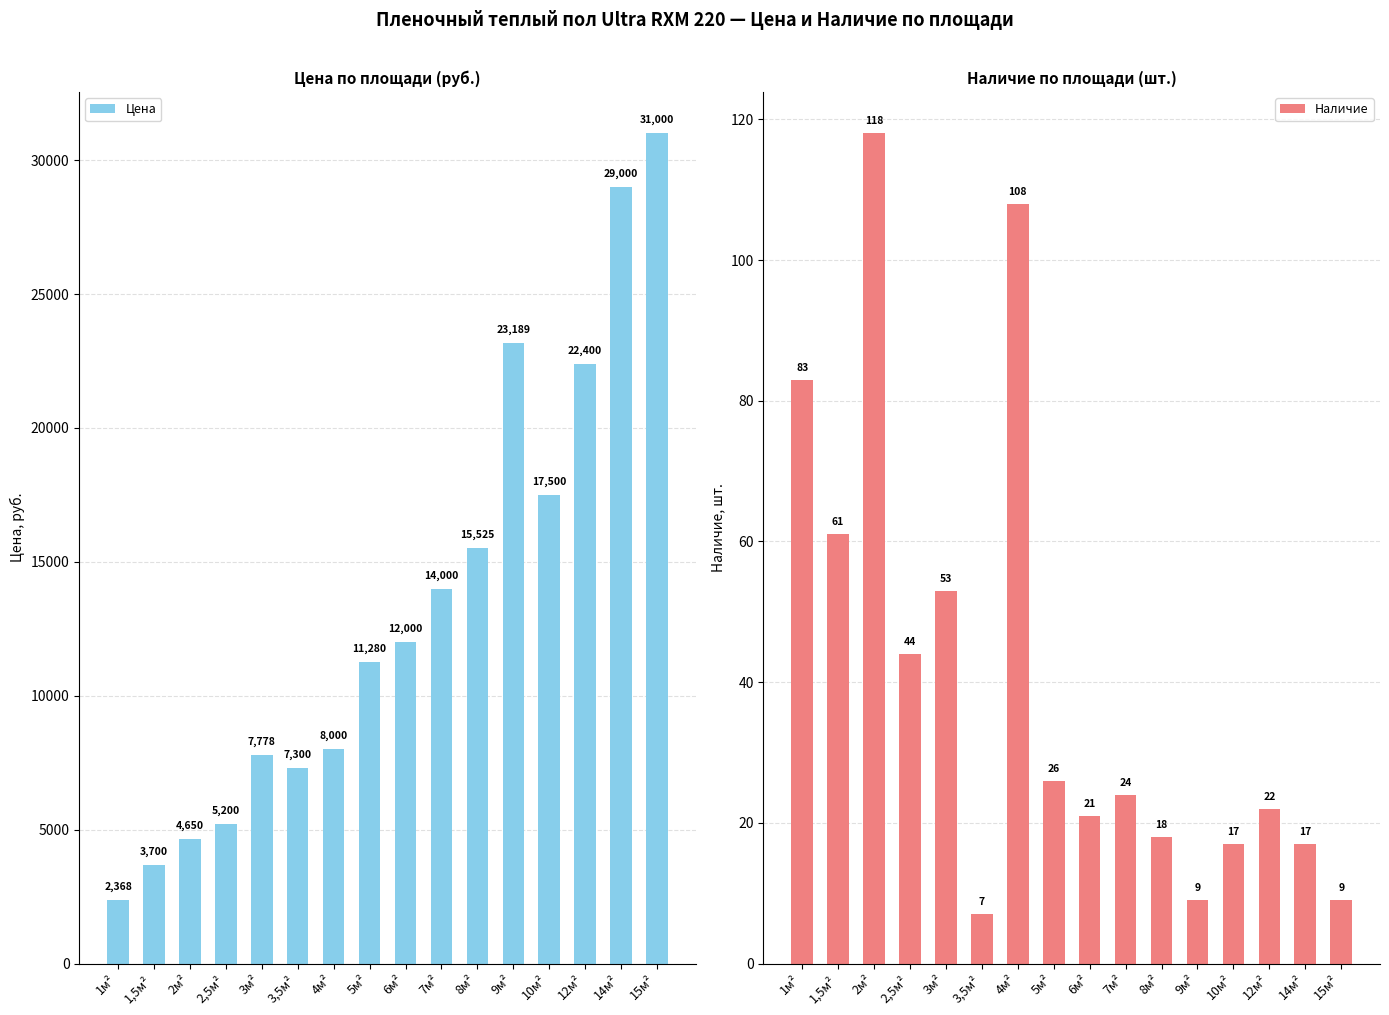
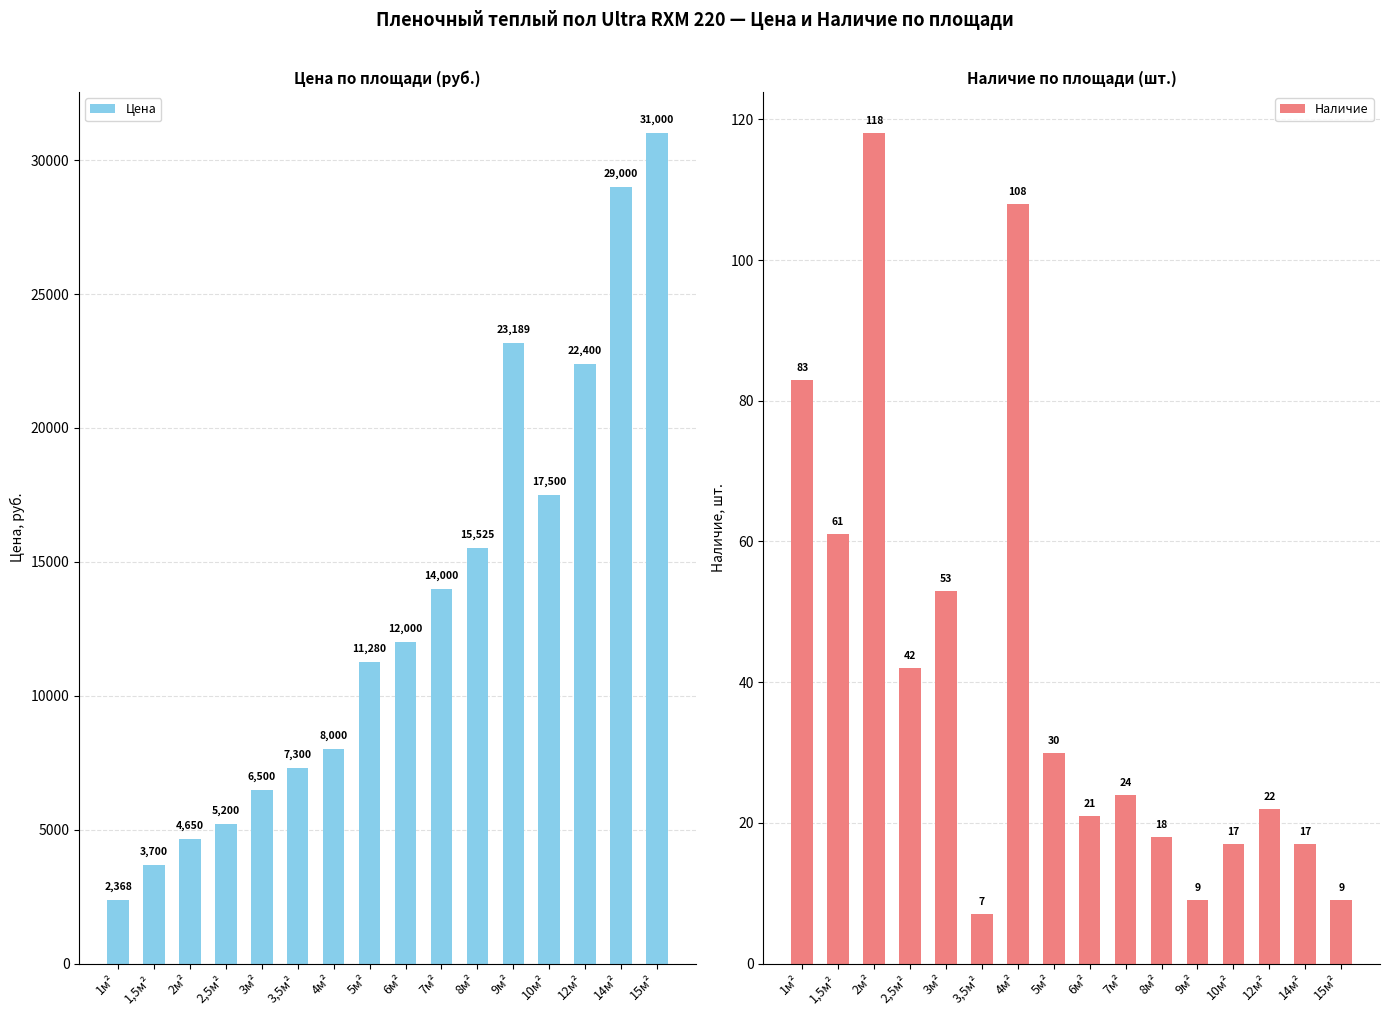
Цена по площади (руб.), 3м²: 7,778 -> 6,500
Наличие по площади (шт.), 2,5м²: 44 -> 42
Наличие по площади (шт.), 5м²: 26 -> 30
